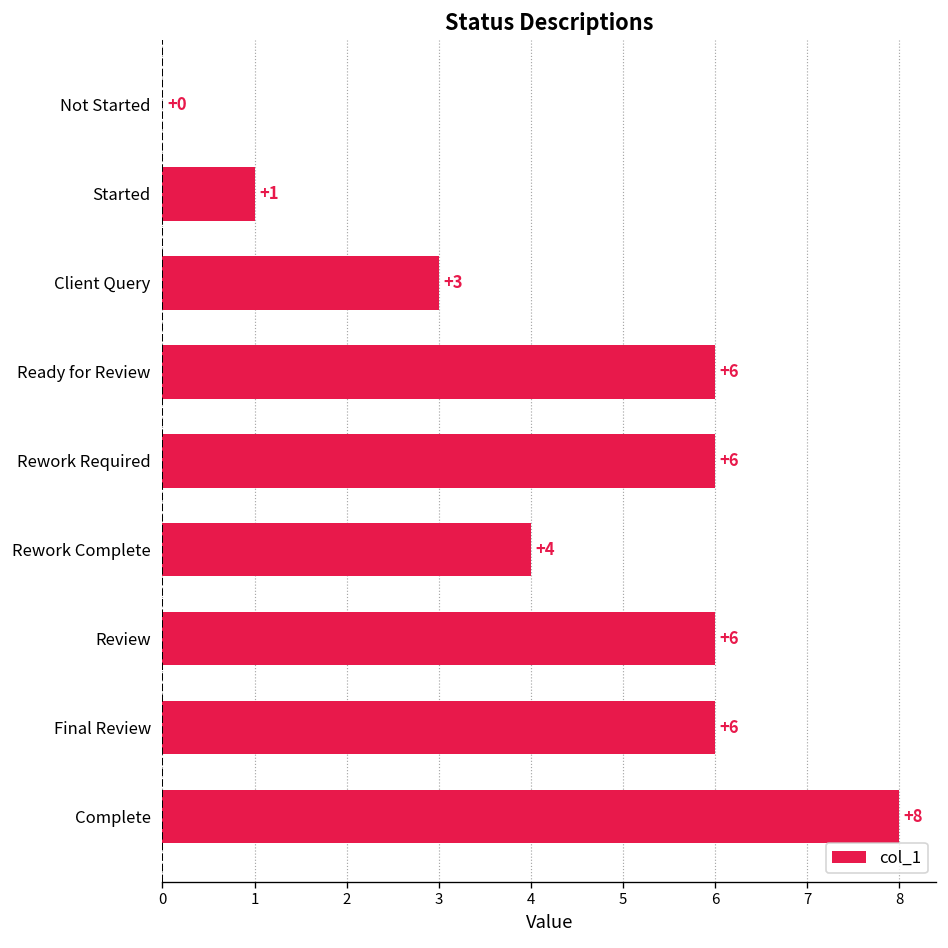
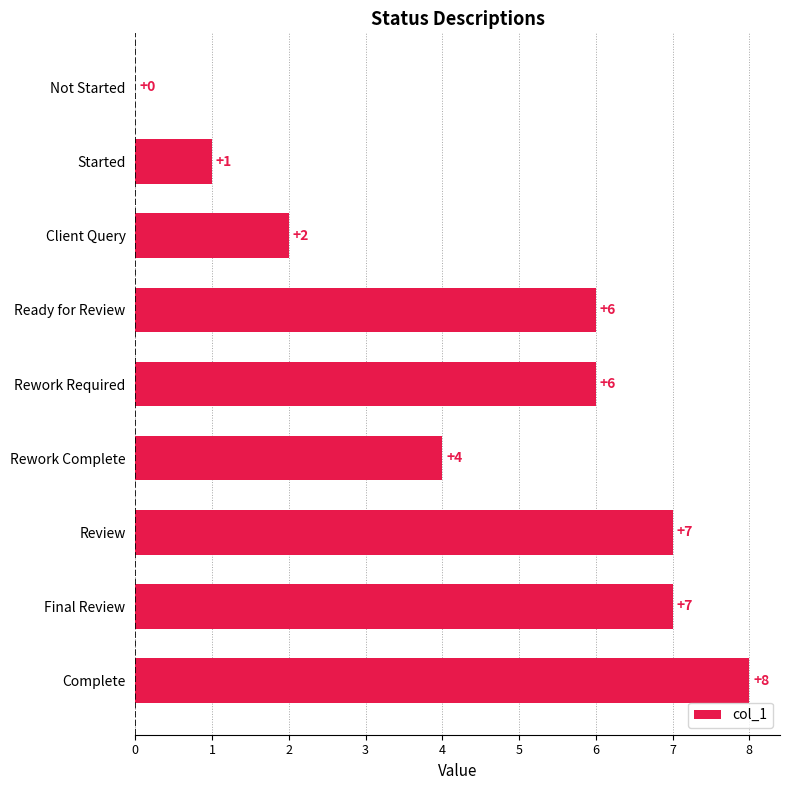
Client Query: +3 -> +2
Review: +6 -> +7
Final Review: +6 -> +7
